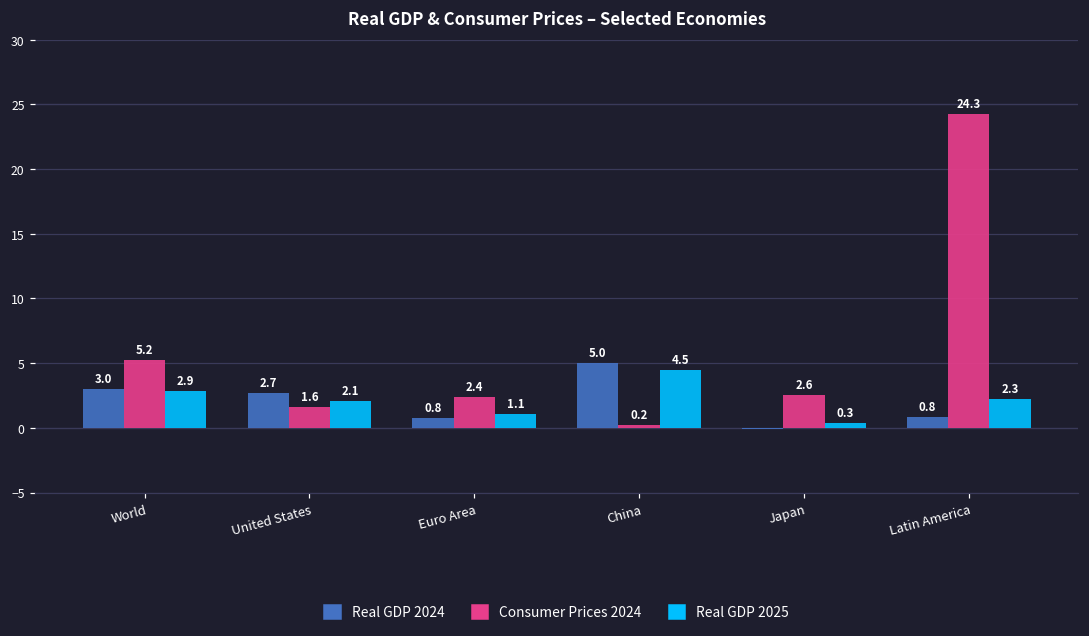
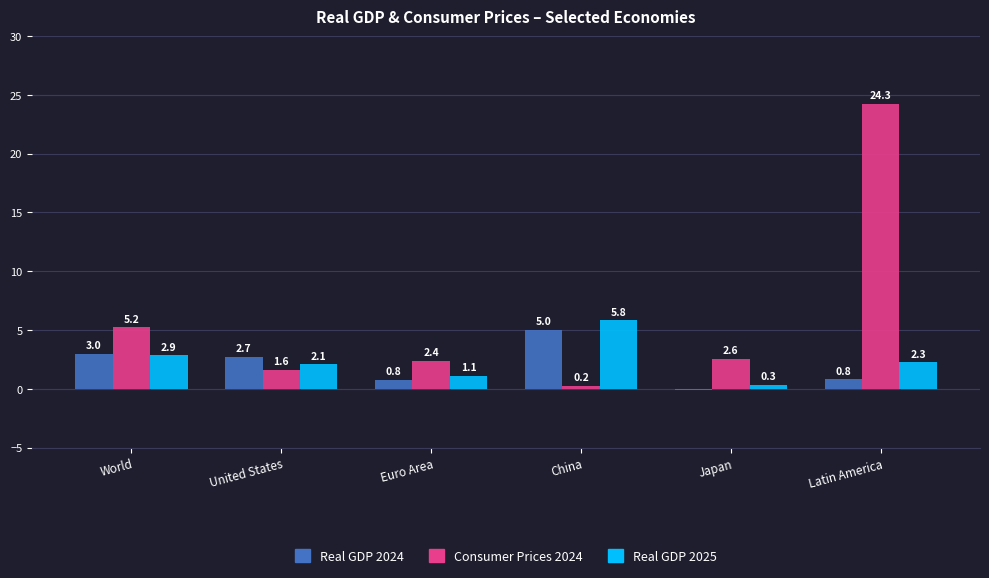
Real GDP 2025, China: 4.5 -> 5.8
